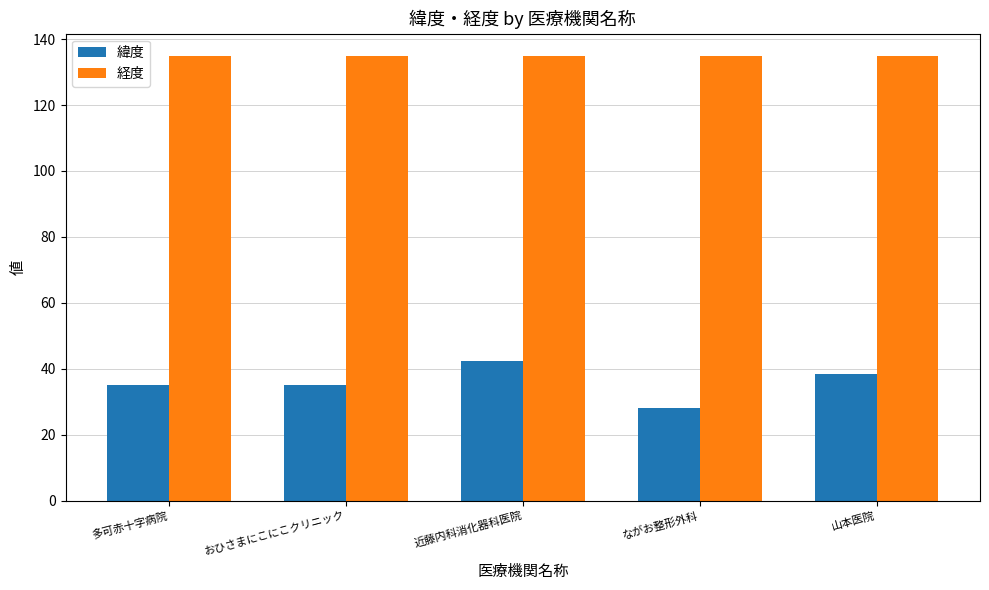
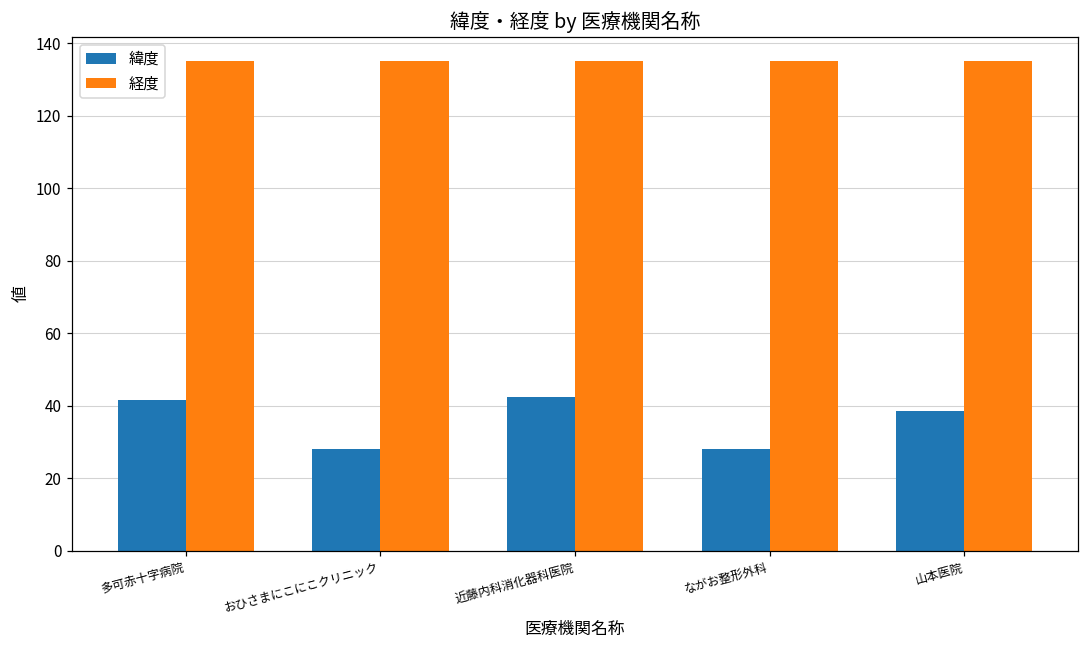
緯度, 多可赤十字病院: 35 -> 42
緯度, おひさまにこにこクリニック: 35 -> 28
